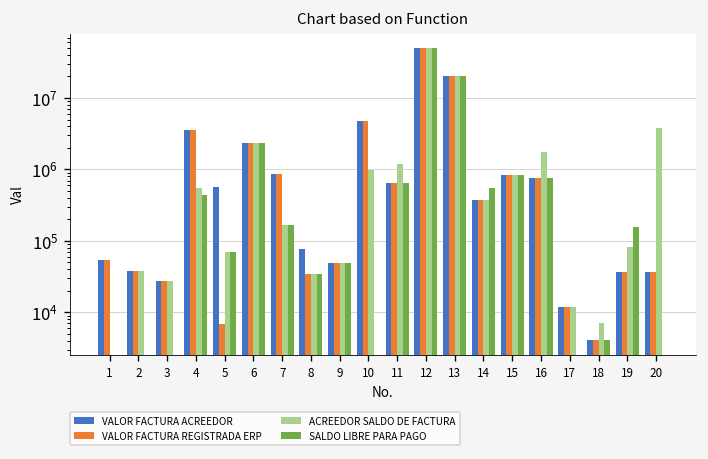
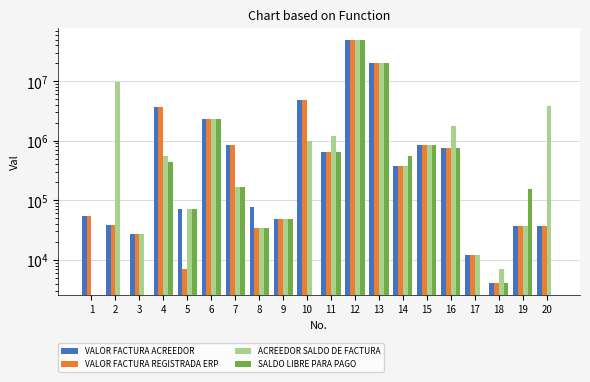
ACREEDOR SALDO DE FACTURA, 2: 40000 -> 10000000
VALOR FACTURA ACREEDOR, 5: 600000 -> 70000
ACREEDOR SALDO DE FACTURA, 19: 80000 -> 40000
